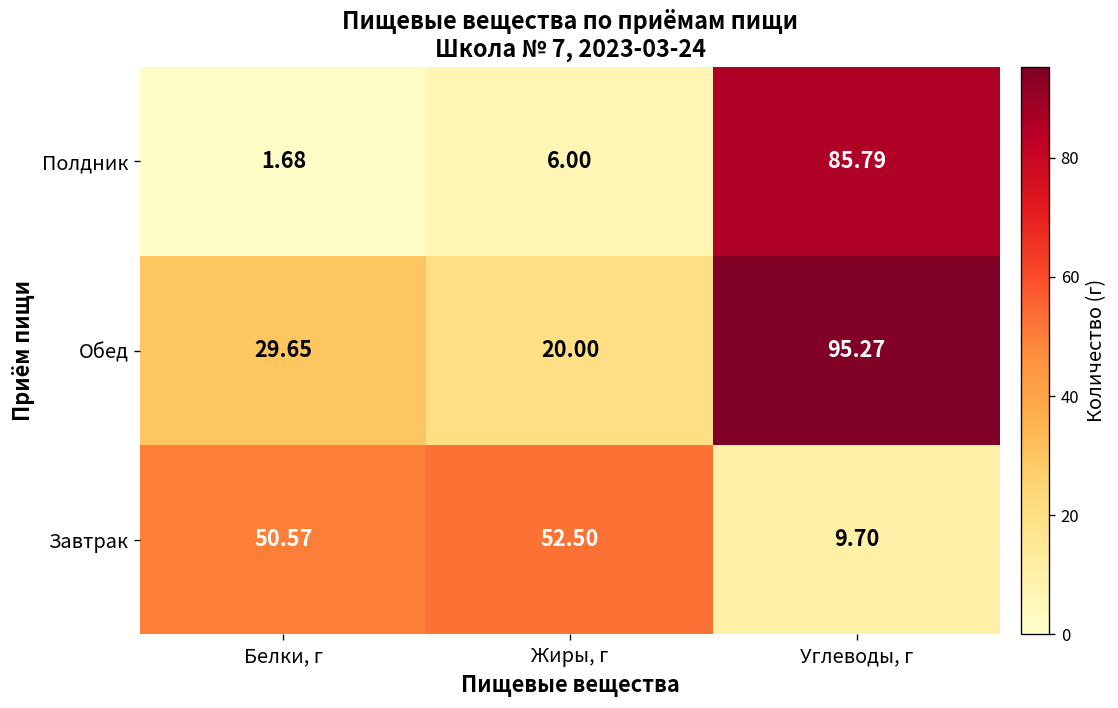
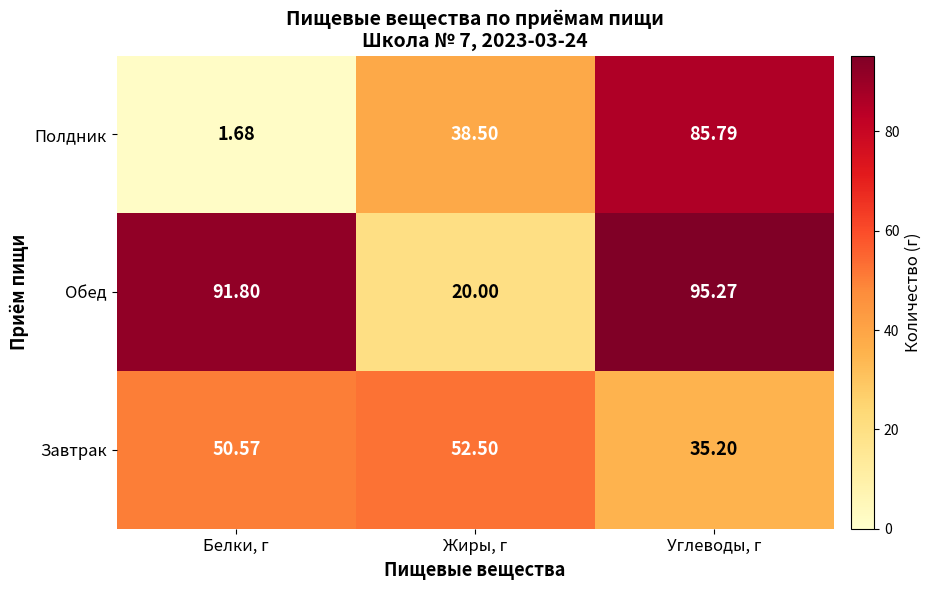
Полдник, Жиры, г: 6.00 -> 38.50
Обед, Белки, г: 29.65 -> 91.80
Завтрак, Углеводы, г: 9.70 -> 35.20
